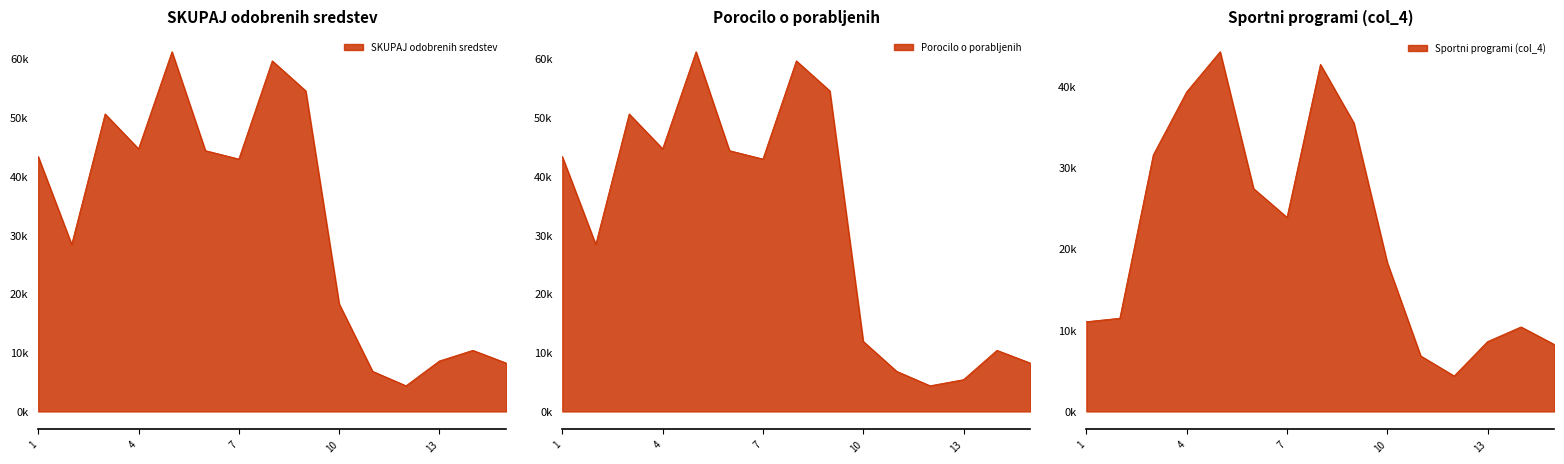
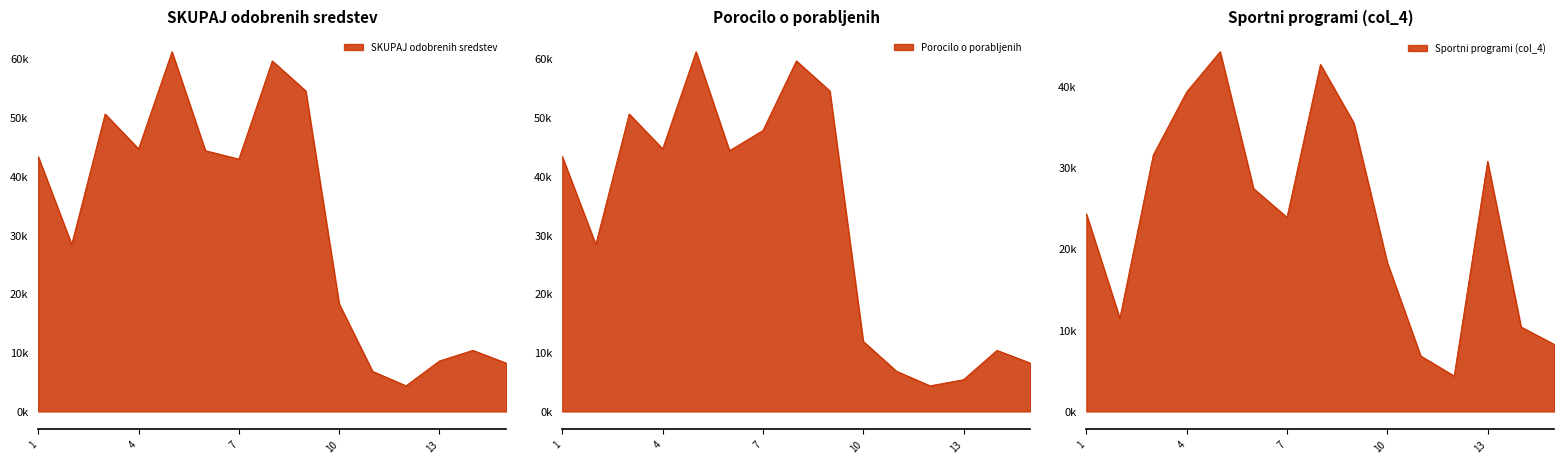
Porocilo o porabljenih, 7: 43000 -> 48000
Sportni programi (col_4), 1: 11000 -> 24000
Sportni programi (col_4), 13: 9000 -> 31000
